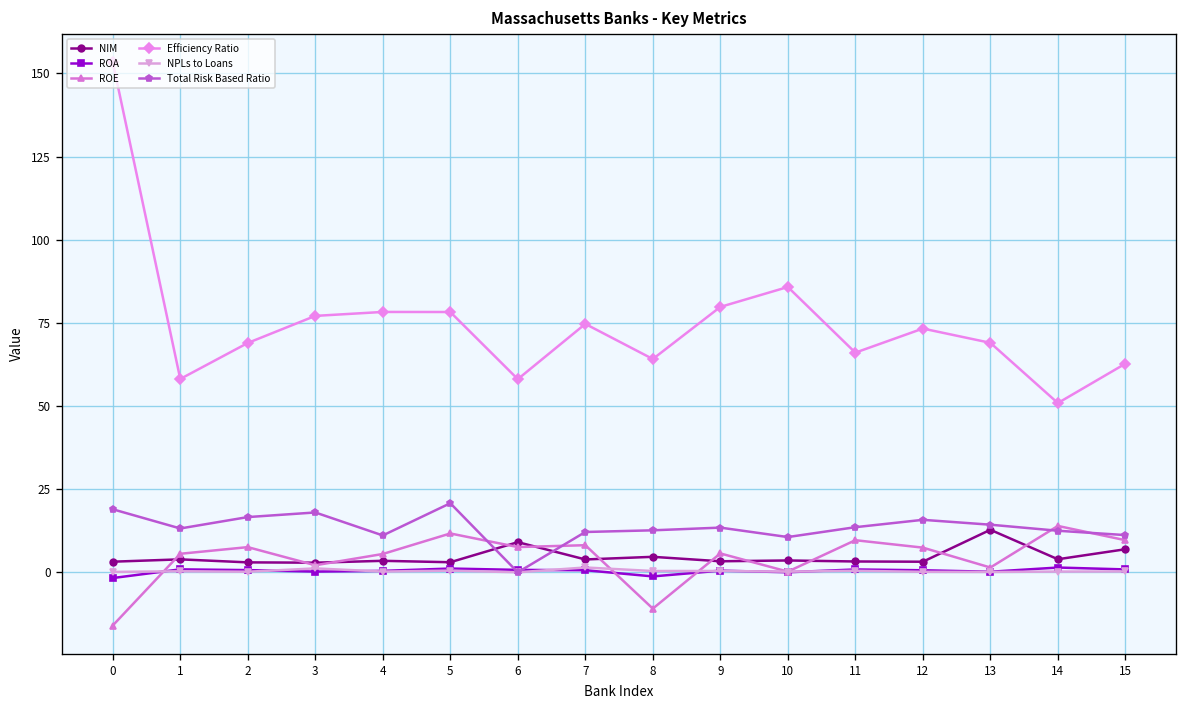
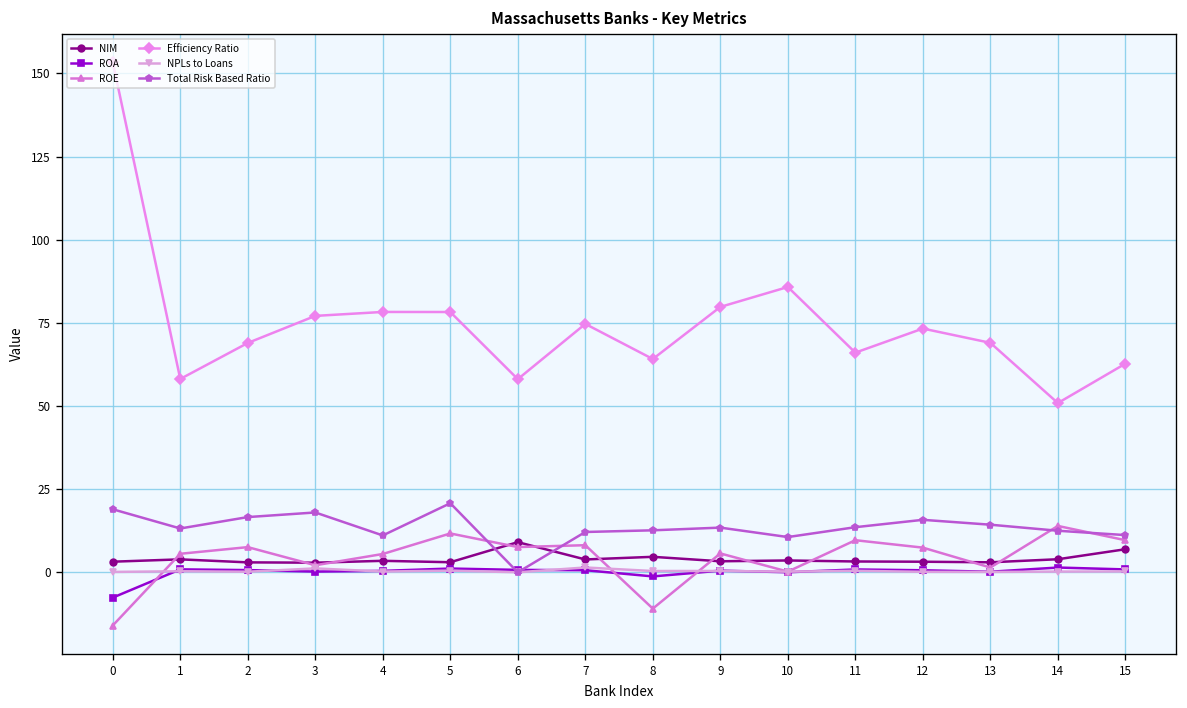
ROA, 0: -2 -> -8
NIM, 13: 13 -> 3
